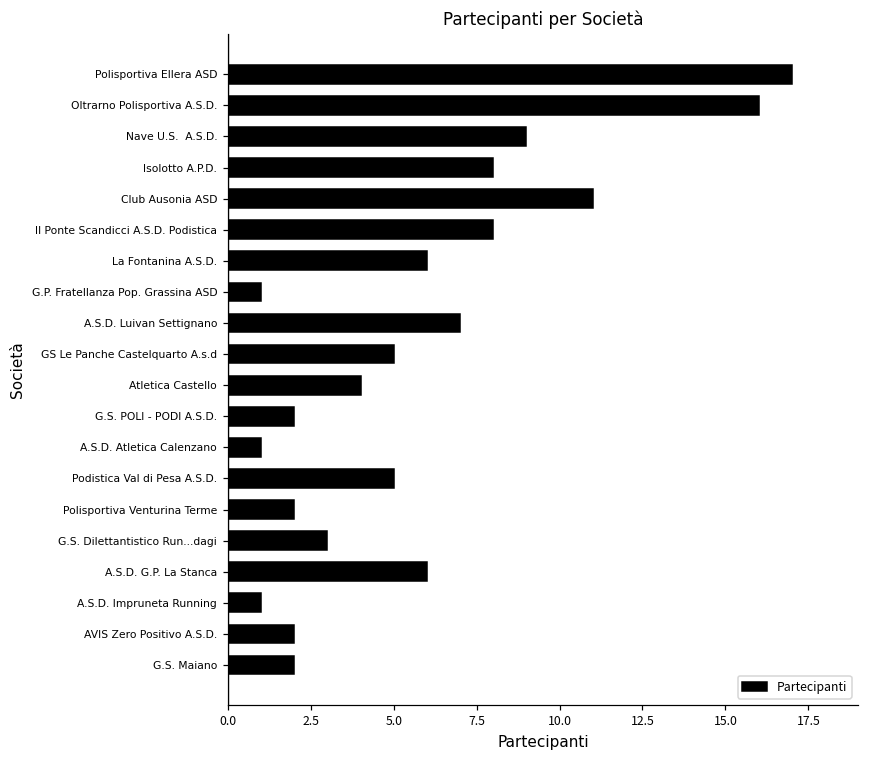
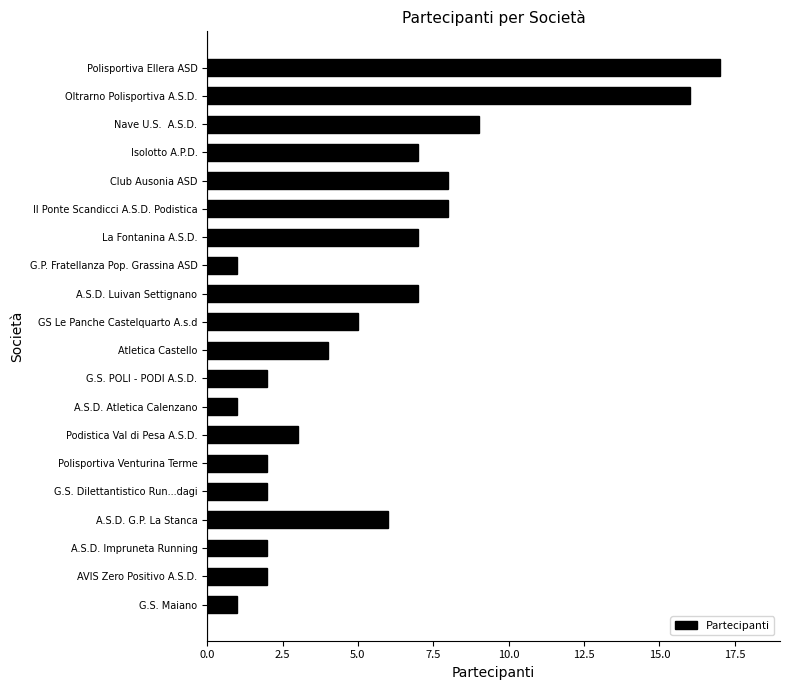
Isolotto A.P.D.: 8 -> 7
Club Ausonia ASD: 11 -> 8
La Fontanina A.S.D.: 6 -> 7
Podistica Val di Pesa A.S.D.: 5 -> 3
G.S. Dilettantistico Run...dagi: 3 -> 2
A.S.D. Impruneta Running: 1 -> 2
G.S. Maiano: 2 -> 1
